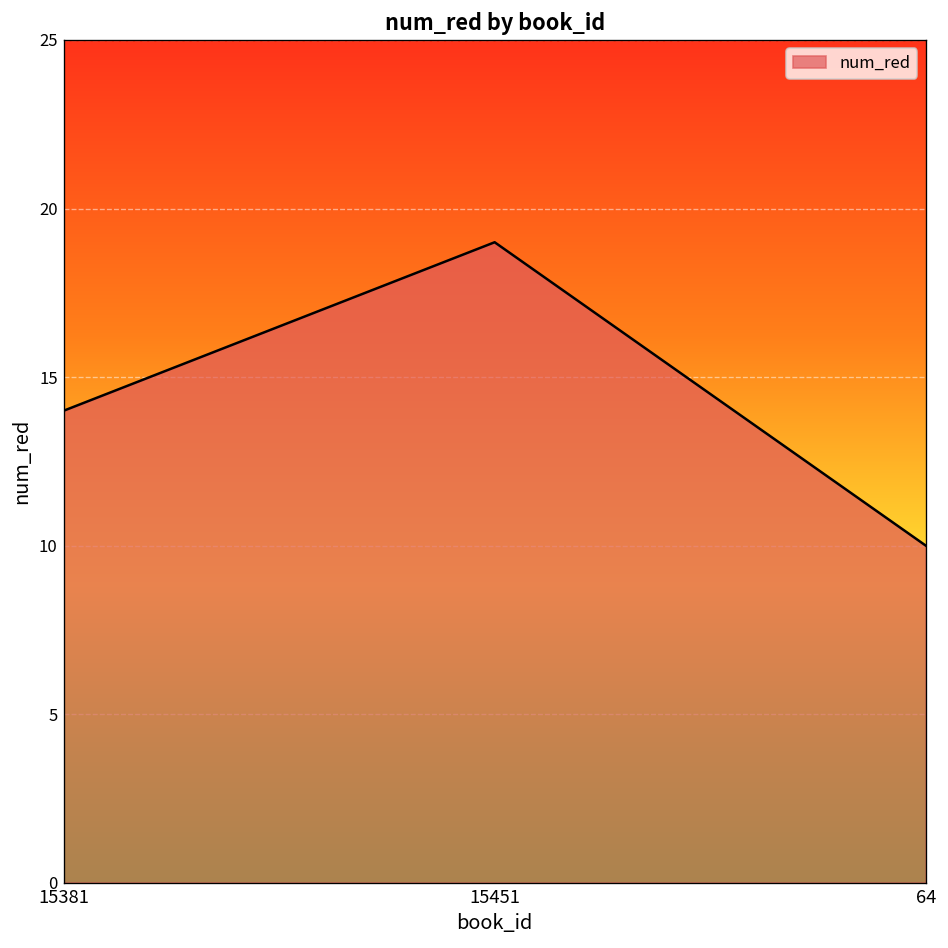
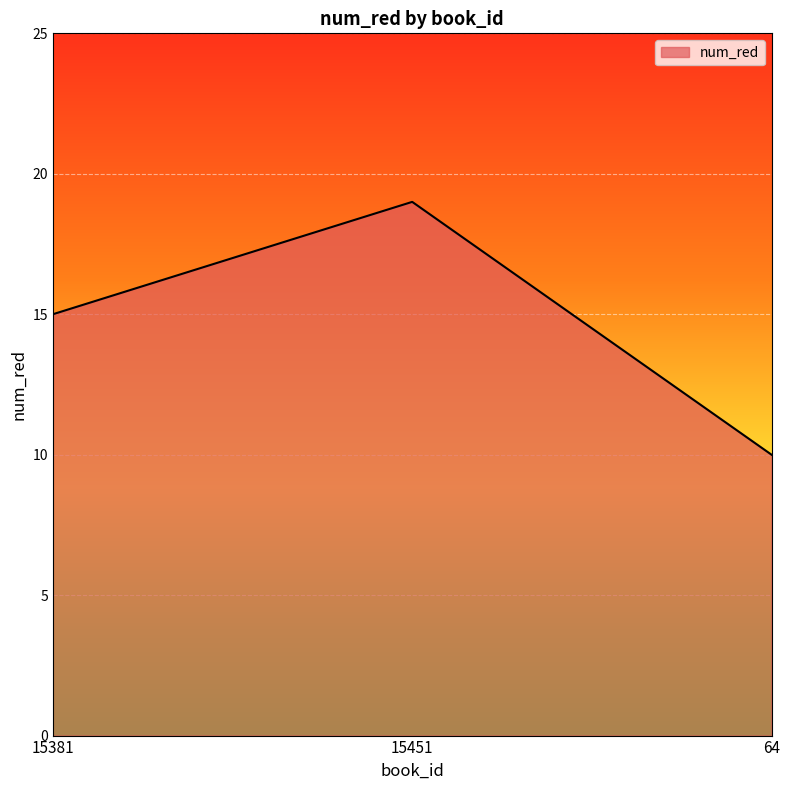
15381: 14 -> 15
